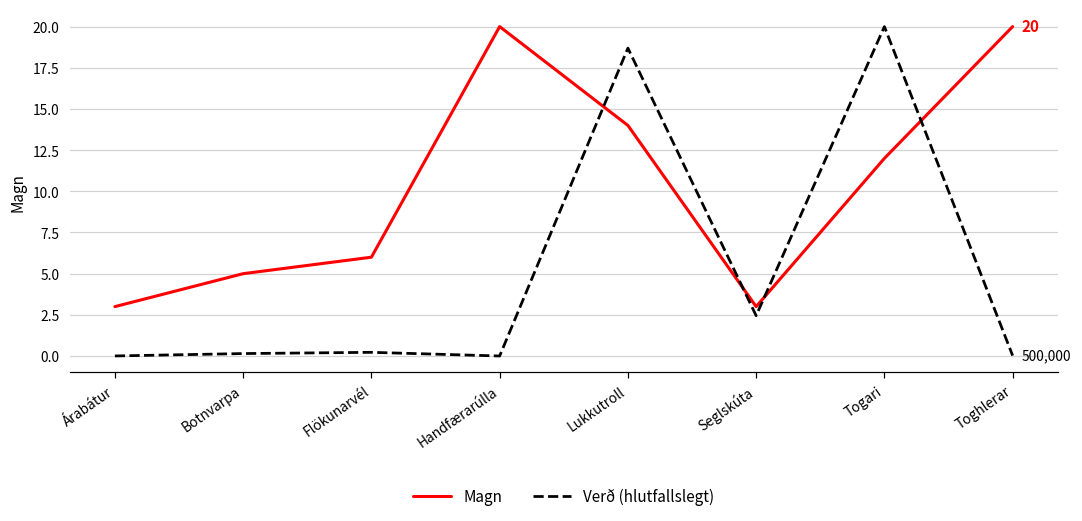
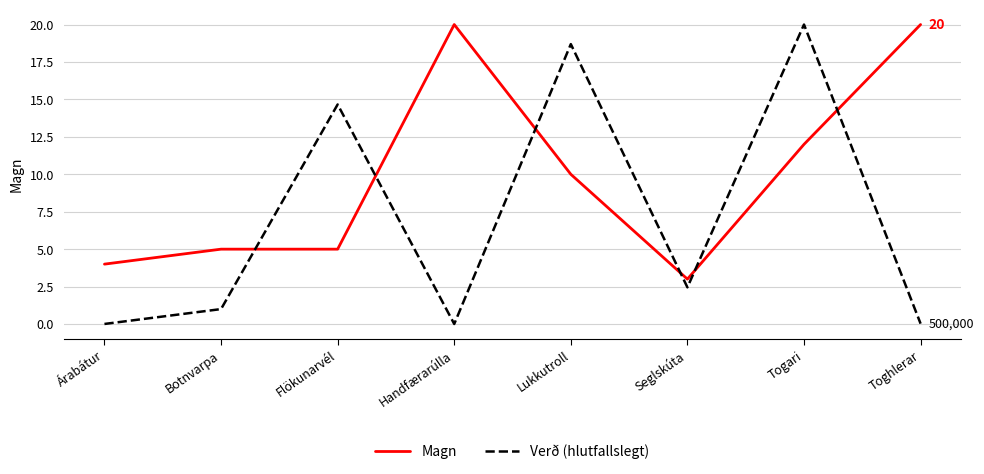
Magn, Árabátur: 3 -> 4
Verð (hlutfallslegt), Botnvarpa: 0.2 -> 1.0
Magn, Flökunarvél: 6 -> 5
Verð (hlutfallslegt), Flökunarvél: 0.2 -> 14.7
Magn, Lukkutroll: 14 -> 10
